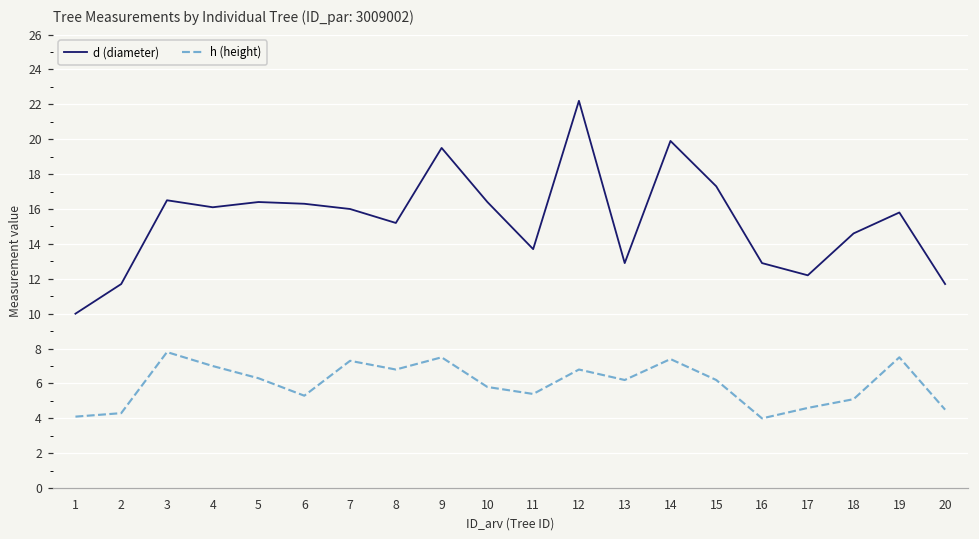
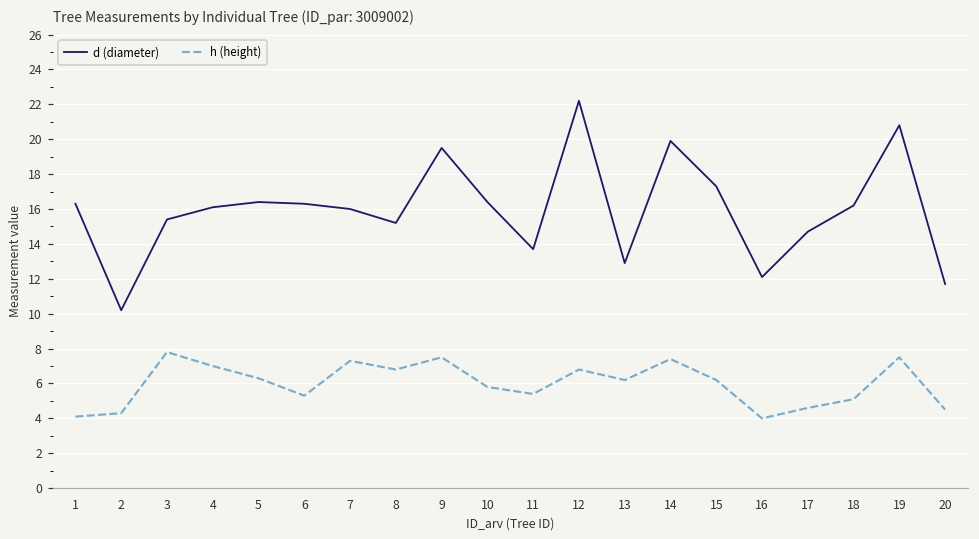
d (diameter), 1: 10.0 -> 16.3
d (diameter), 2: 11.7 -> 10.2
d (diameter), 3: 16.5 -> 15.4
d (diameter), 16: 12.9 -> 12.1
d (diameter), 17: 12.2 -> 14.7
d (diameter), 18: 14.6 -> 16.2
d (diameter), 19: 15.8 -> 20.8
